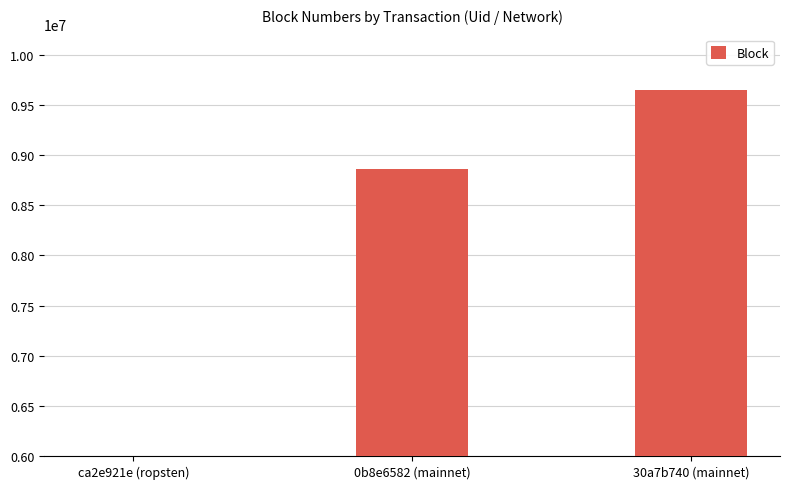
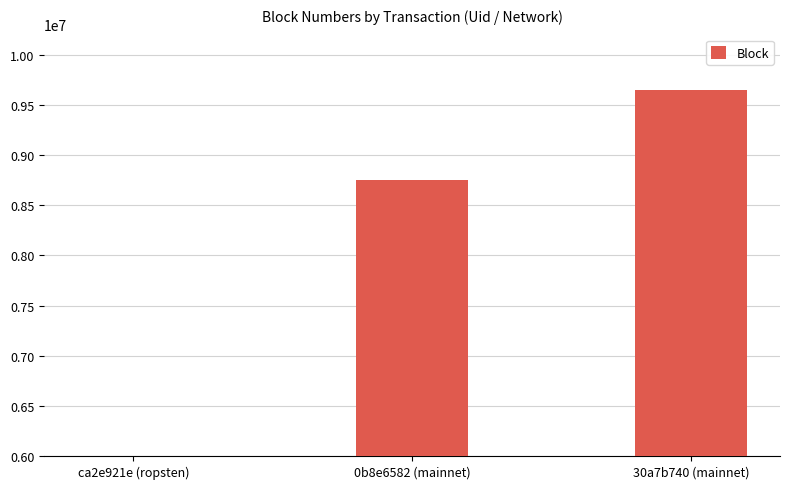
0b8e6582 (mainnet): 8870000 -> 8750000
